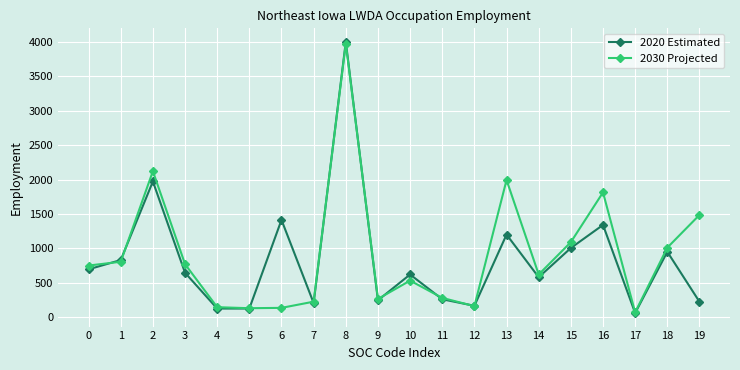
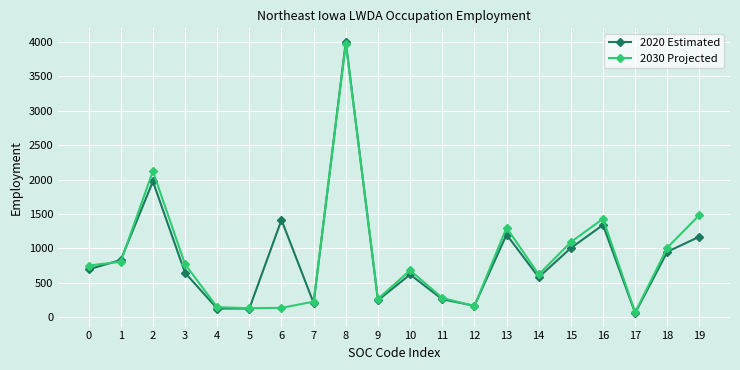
2030 Projected, 10: 500 -> 700
2030 Projected, 13: 2000 -> 1300
2030 Projected, 16: 1800 -> 1400
2020 Estimated, 19: 200 -> 1200
